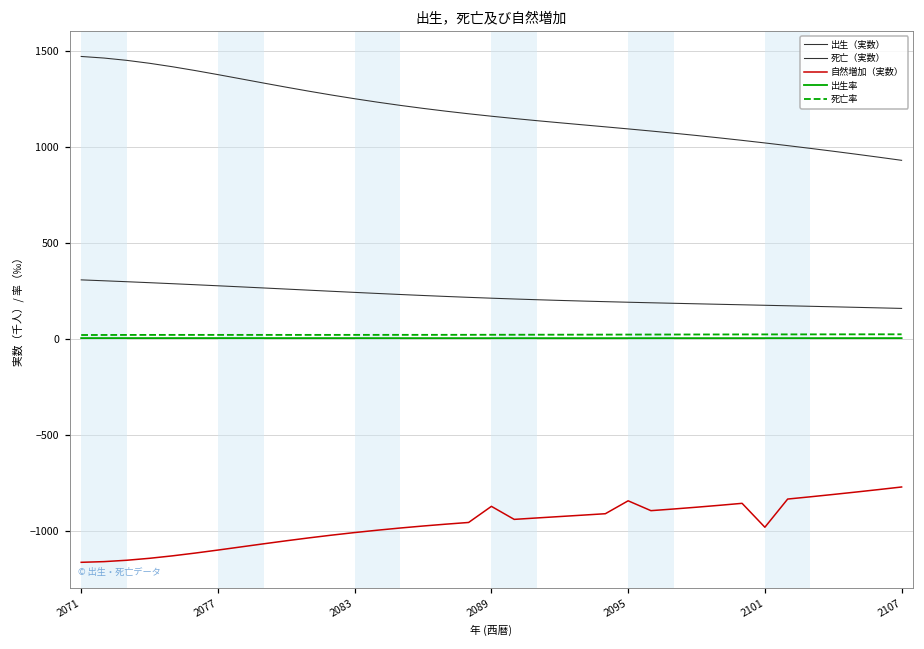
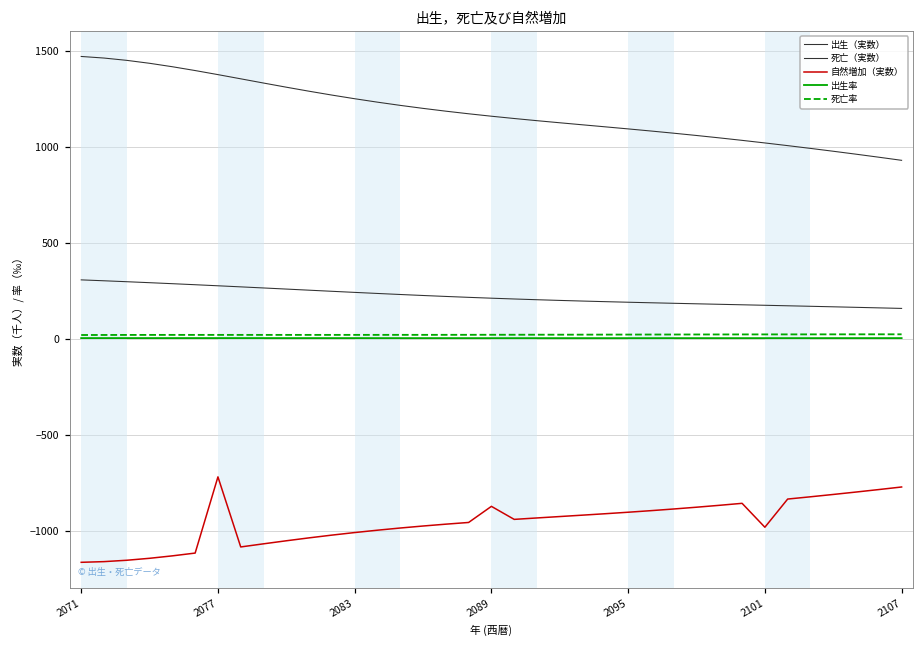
自然増加（実数）, 2077: -1100 -> -720
自然増加（実数）, 2095: -840 -> -900
